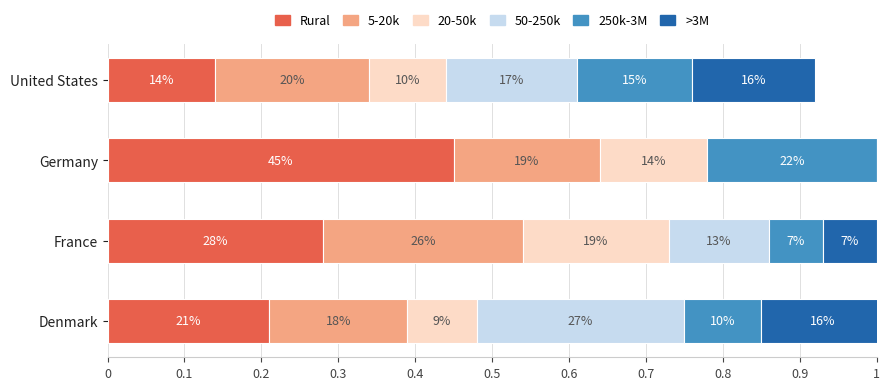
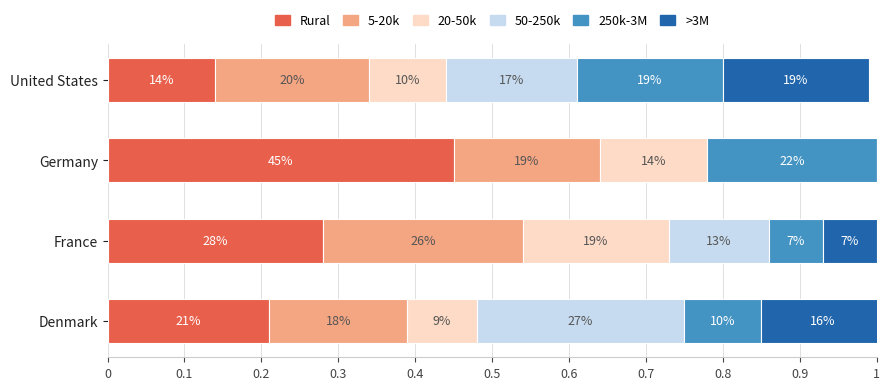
250k-3M, United States: 15% -> 19%
>3M, United States: 16% -> 19%
